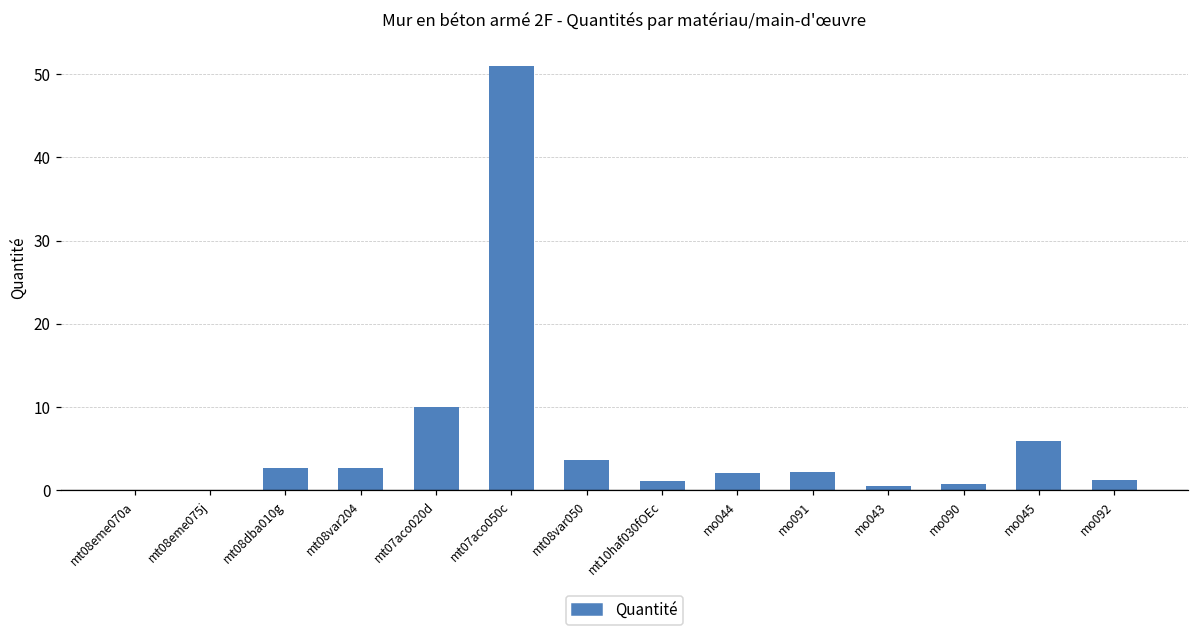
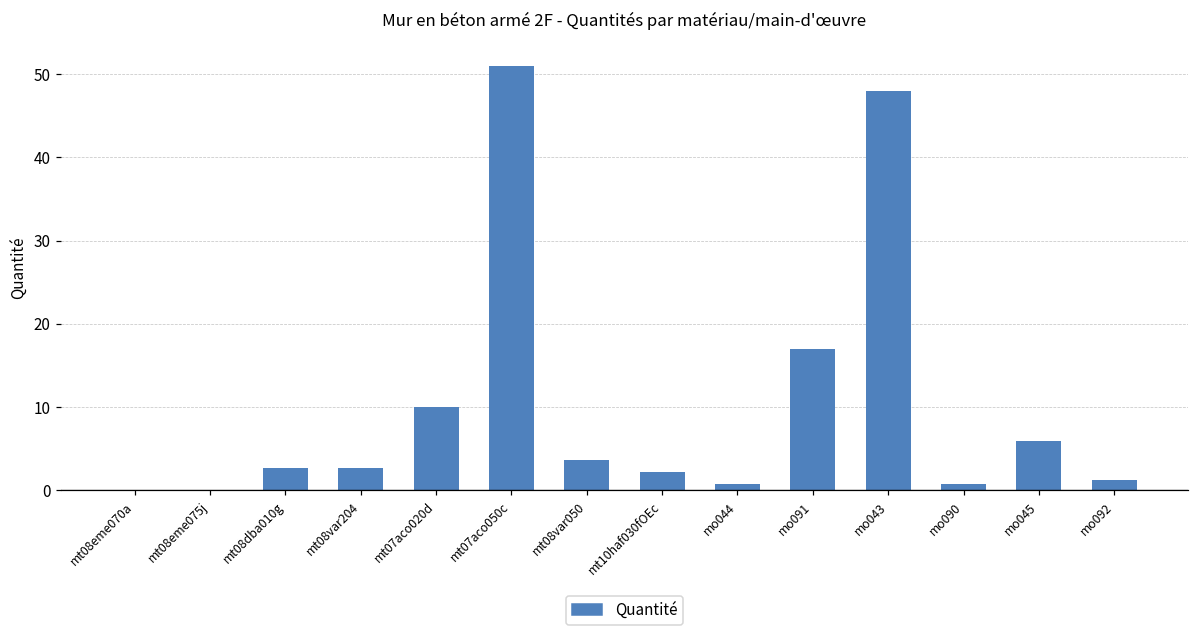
mt10haf030fOEc: 1 -> 2
mo044: 2 -> 1
mo091: 2 -> 17
mo043: 1 -> 48
